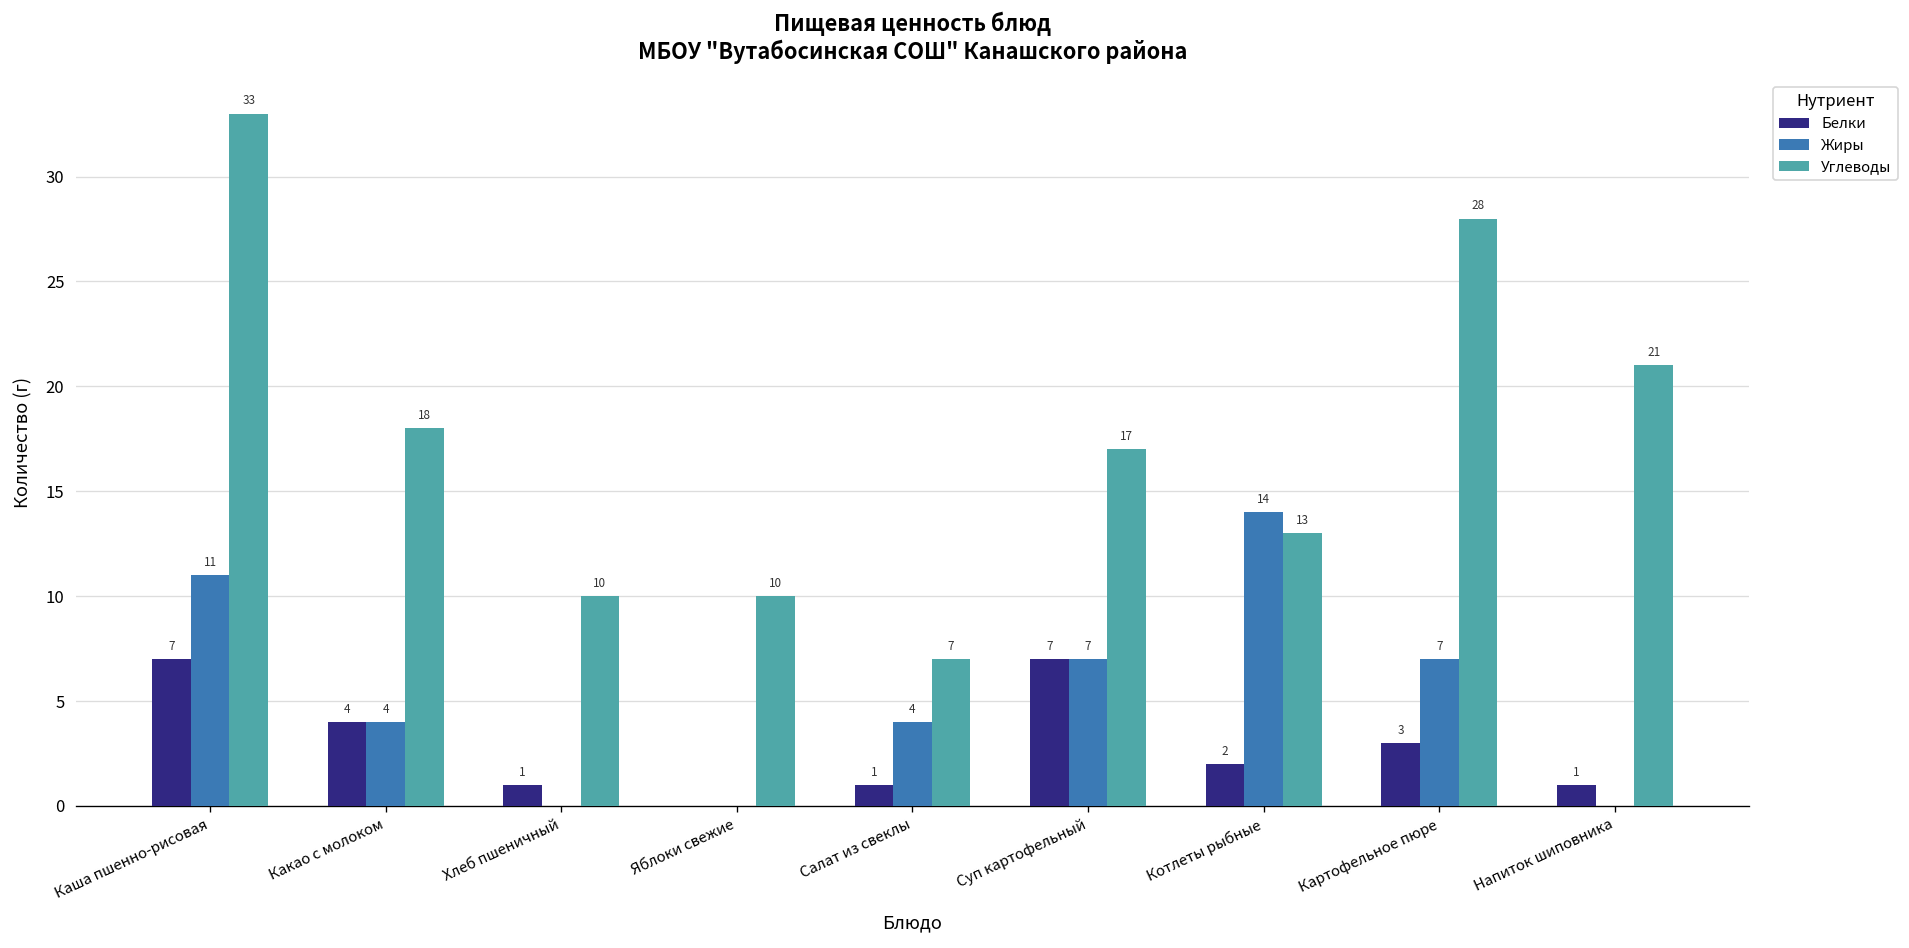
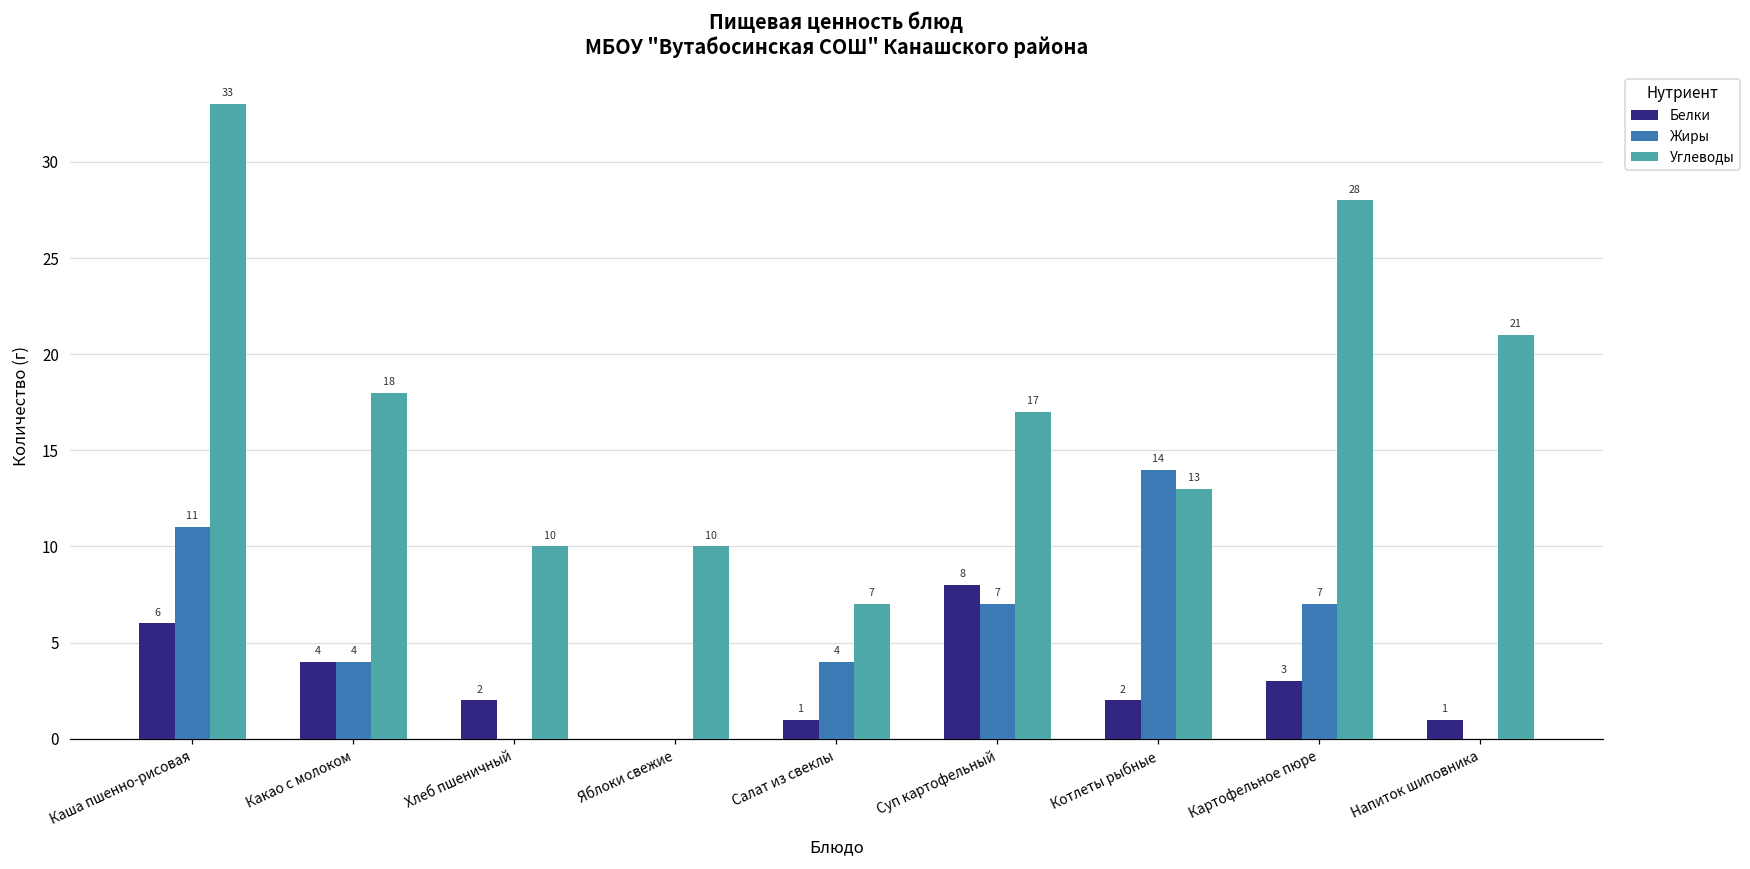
Белки, Каша пшенно-рисовая: 7 -> 6
Белки, Хлеб пшеничный: 1 -> 2
Белки, Суп картофельный: 7 -> 8
